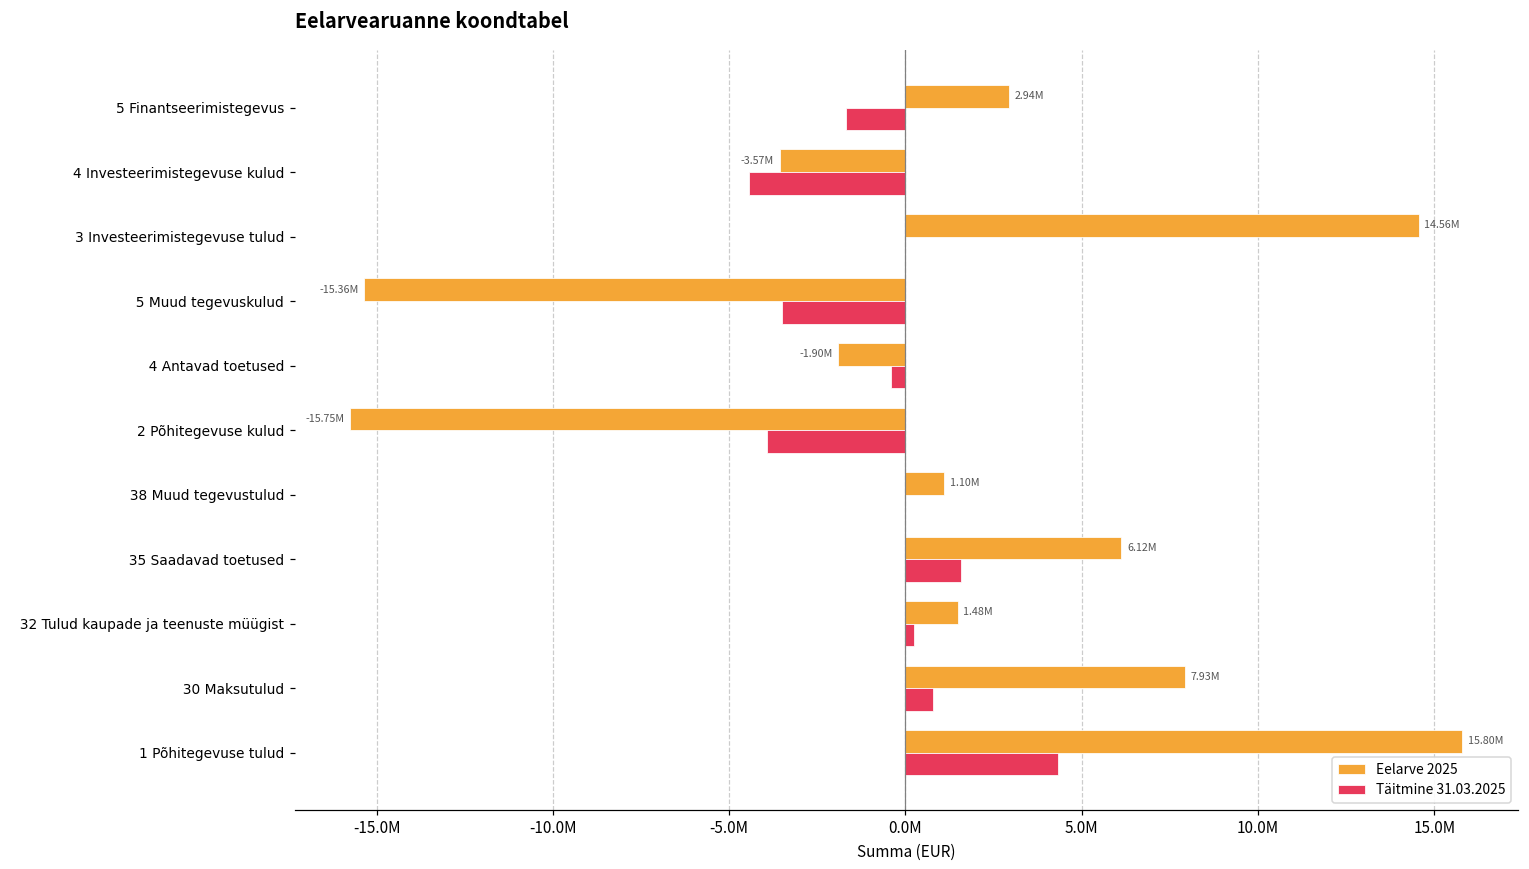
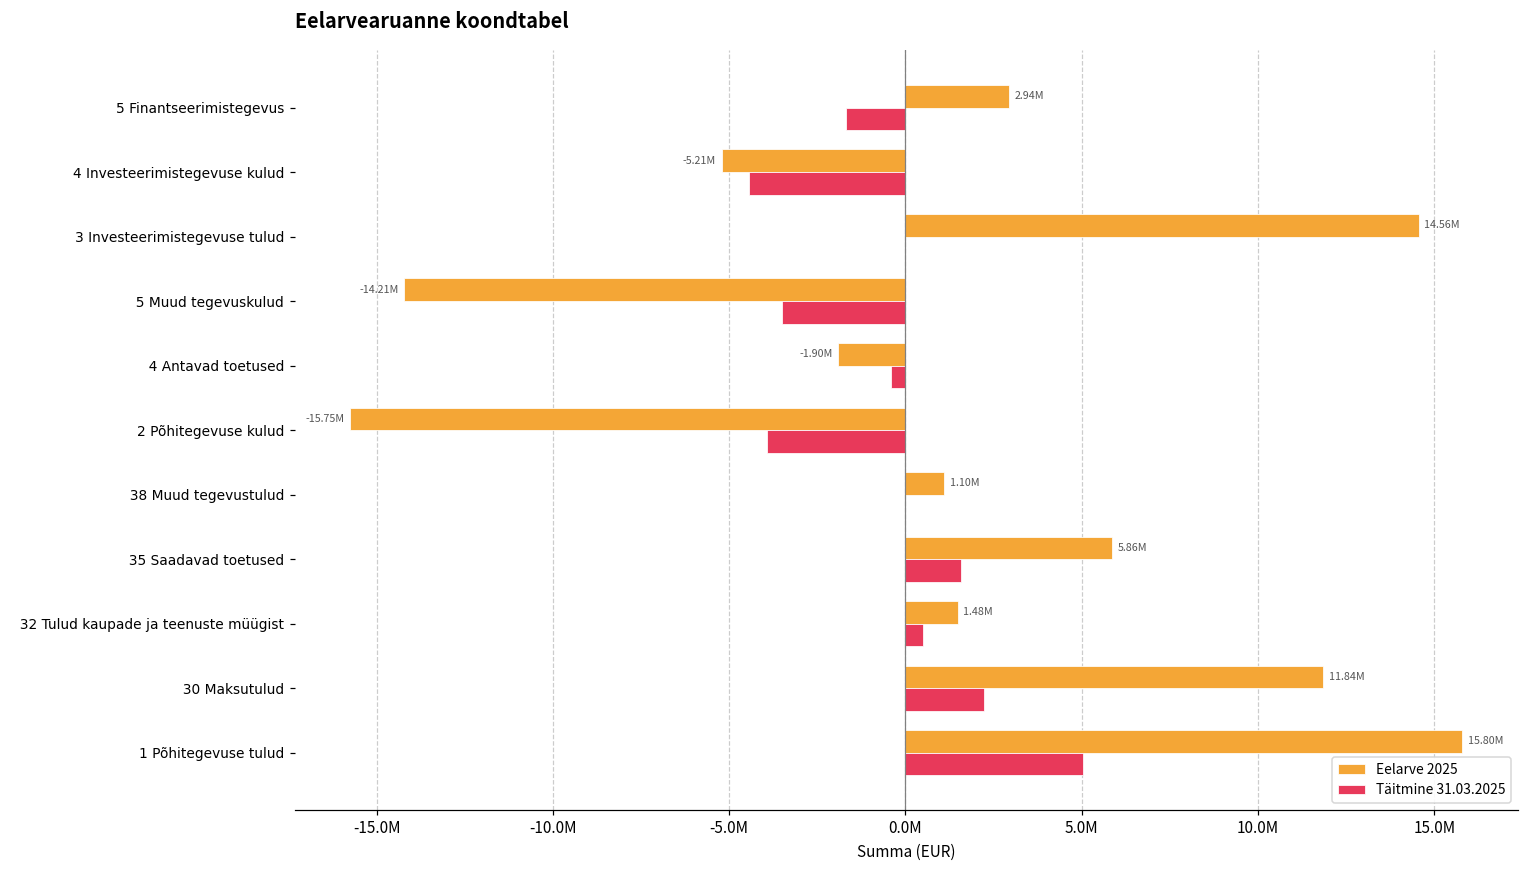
Eelarve 2025, 4 Investeerimistegevuse kulud: -3.57M -> -5.21M
Eelarve 2025, 5 Muud tegevuskulud: -15.36M -> -14.21M
Eelarve 2025, 35 Saadavad toetused: 6.12M -> 5.86M
Täitmine 31.03.2025, 32 Tulud kaupade ja teenuste müügist: 200000 -> 500000
Eelarve 2025, 30 Maksutulud: 7.93M -> 11.84M
Täitmine 31.03.2025, 30 Maksutulud: 800000 -> 2200000
Täitmine 31.03.2025, 1 Põhitegevuse tulud: 4300000 -> 5000000
